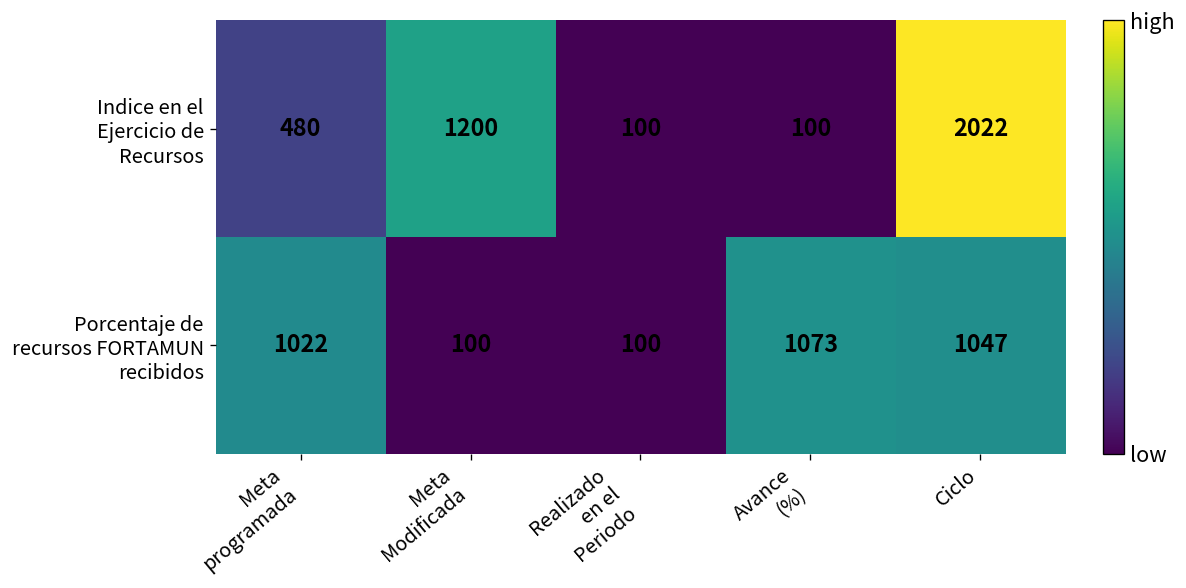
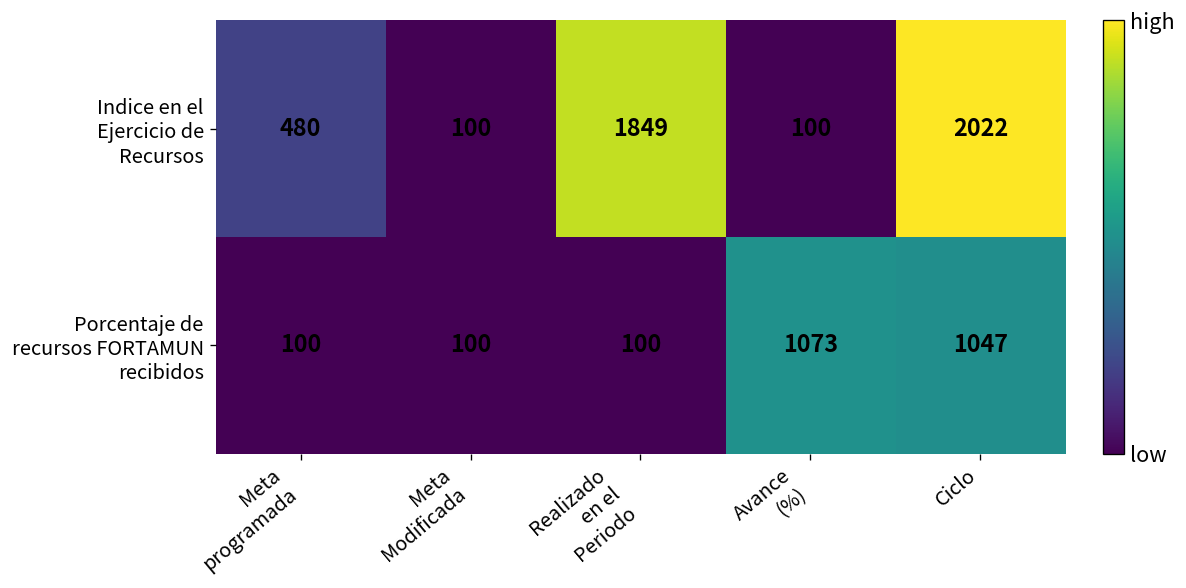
Indice en el Ejercicio de Recursos, Meta Modificada: 1200 -> 100
Indice en el Ejercicio de Recursos, Realizado en el Periodo: 100 -> 1849
Porcentaje de recursos FORTAMUN recibidos, Meta programada: 1022 -> 100
